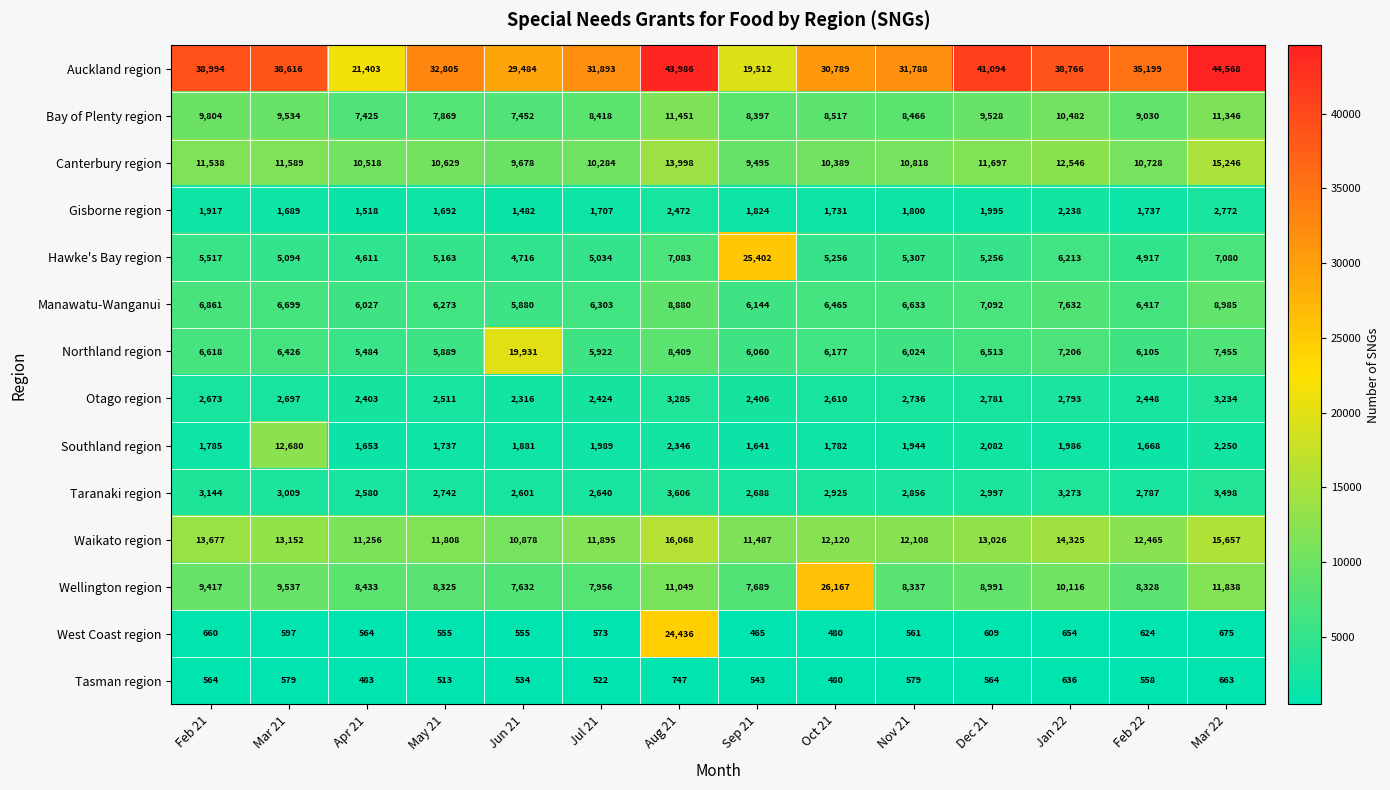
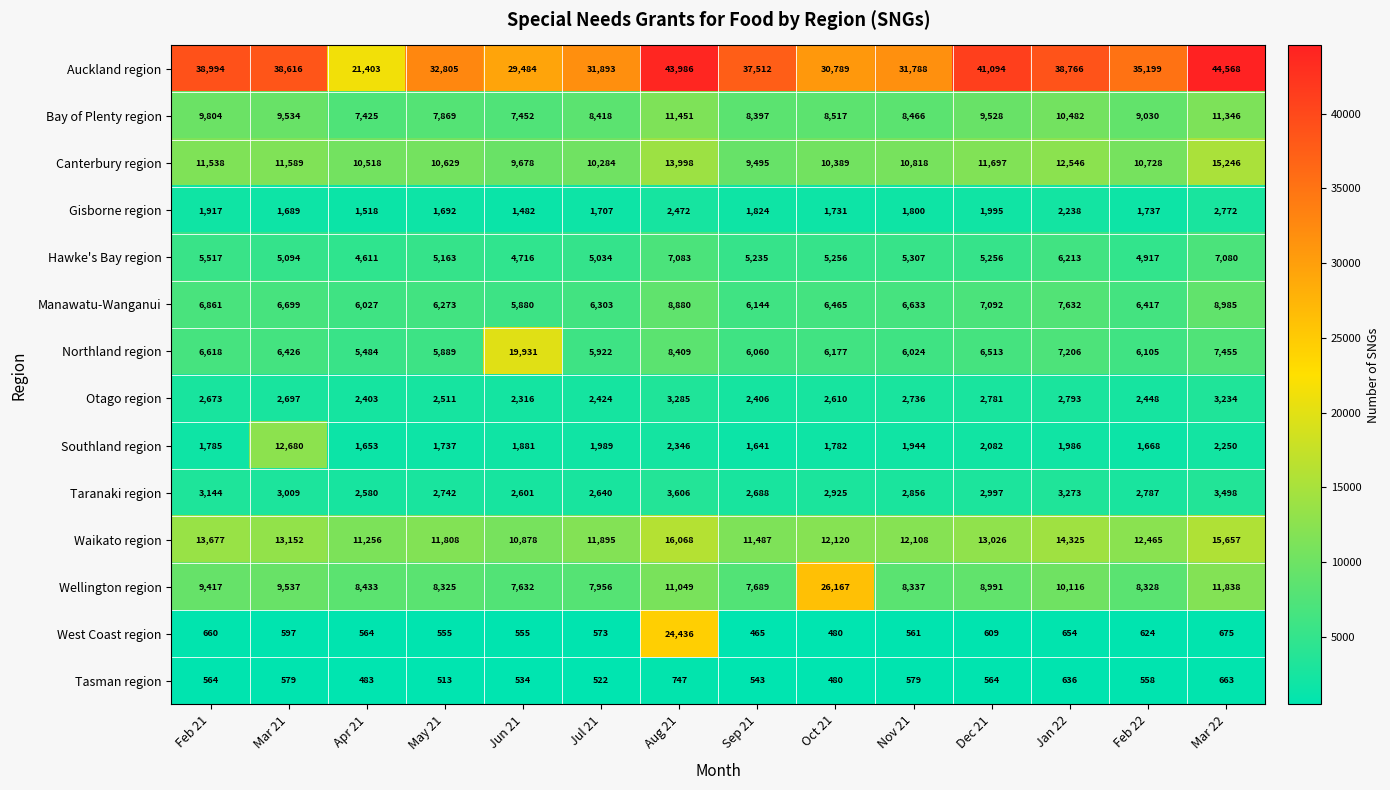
Auckland region, Sep 21: 19,512 -> 37,512
Hawke's Bay region, Sep 21: 25,402 -> 5,235
